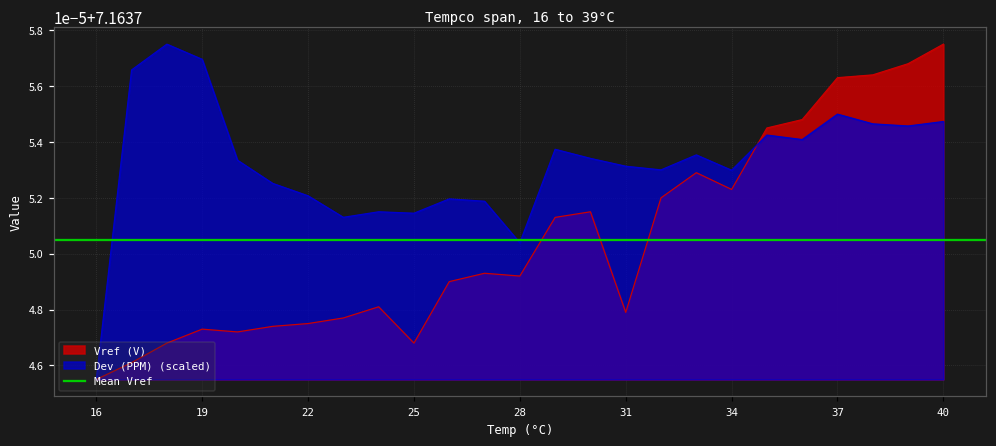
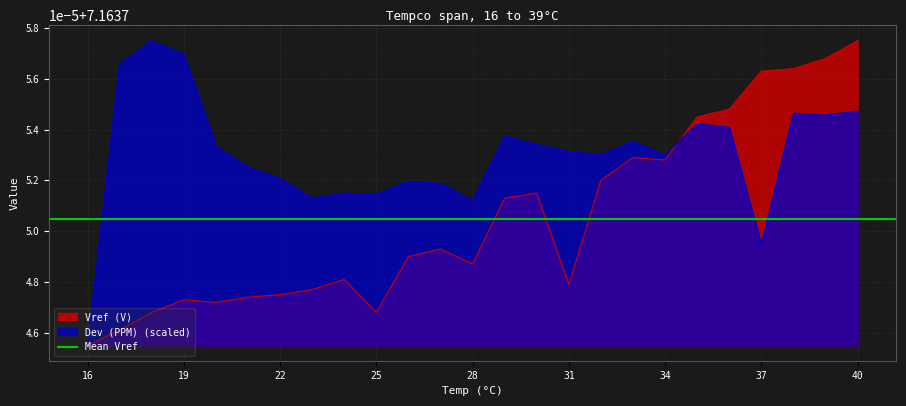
Vref (V), 28: 7.1637492 -> 7.1637487
Dev (PPM) (scaled), 28: 7.1637504 -> 7.1637512
Vref (V), 34: 7.1637523 -> 7.1637528
Dev (PPM) (scaled), 37: 7.1637550 -> 7.1637495
